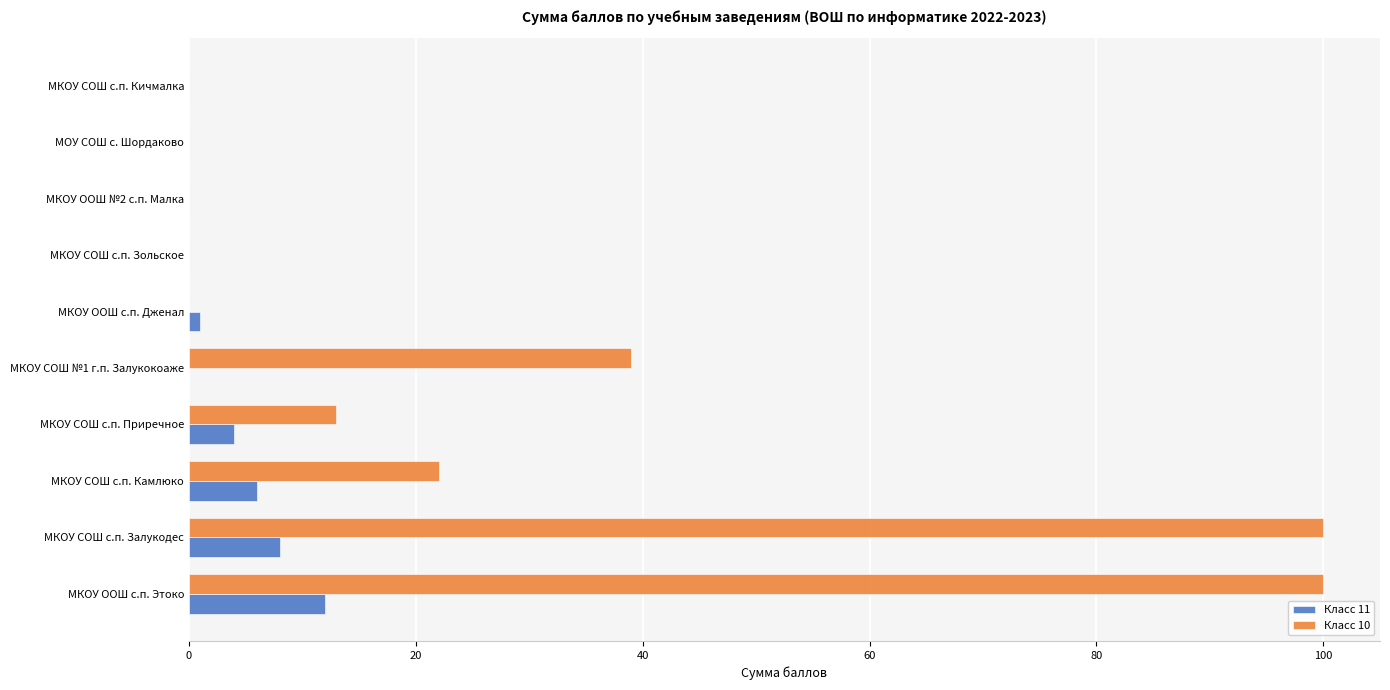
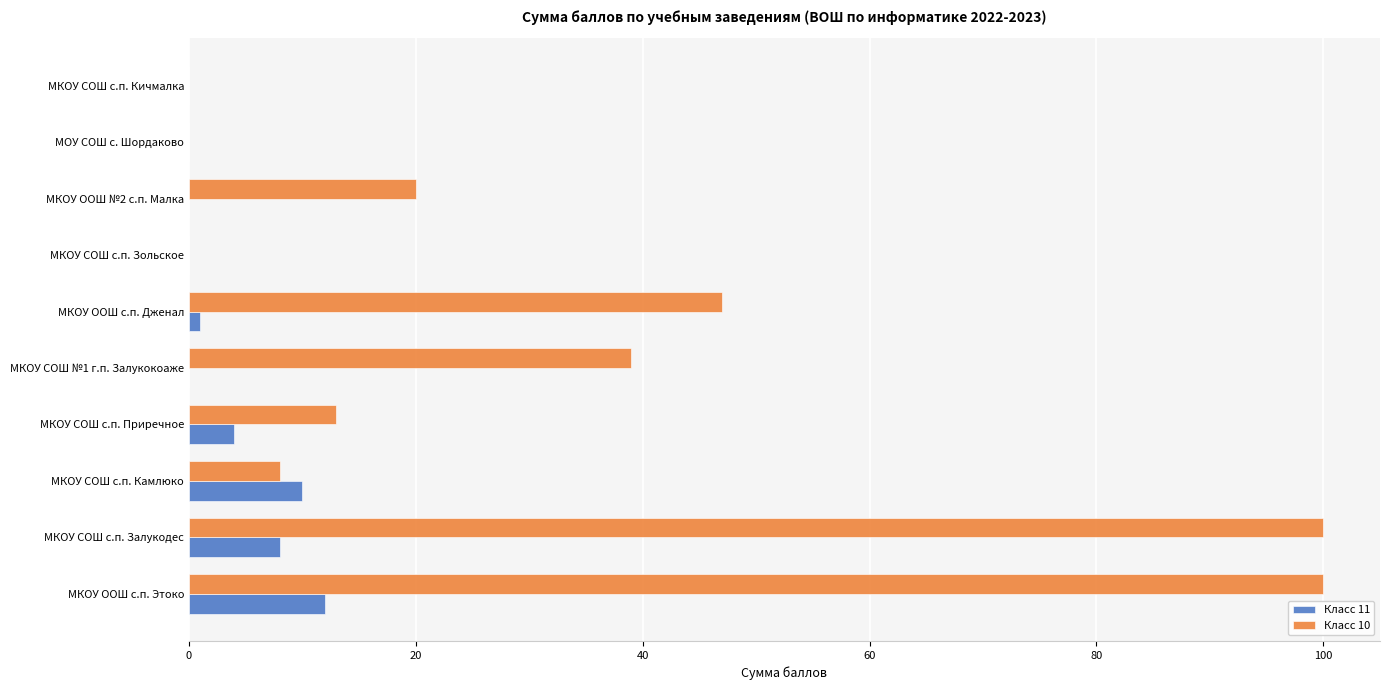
Класс 10, МКОУ ООШ №2 с.п. Малка: 0 -> 20
Класс 10, МКОУ ООШ с.п. Дженал: 0 -> 47
Класс 10, МКОУ СОШ с.п. Камлюко: 22 -> 8
Класс 11, МКОУ СОШ с.п. Камлюко: 6 -> 10
